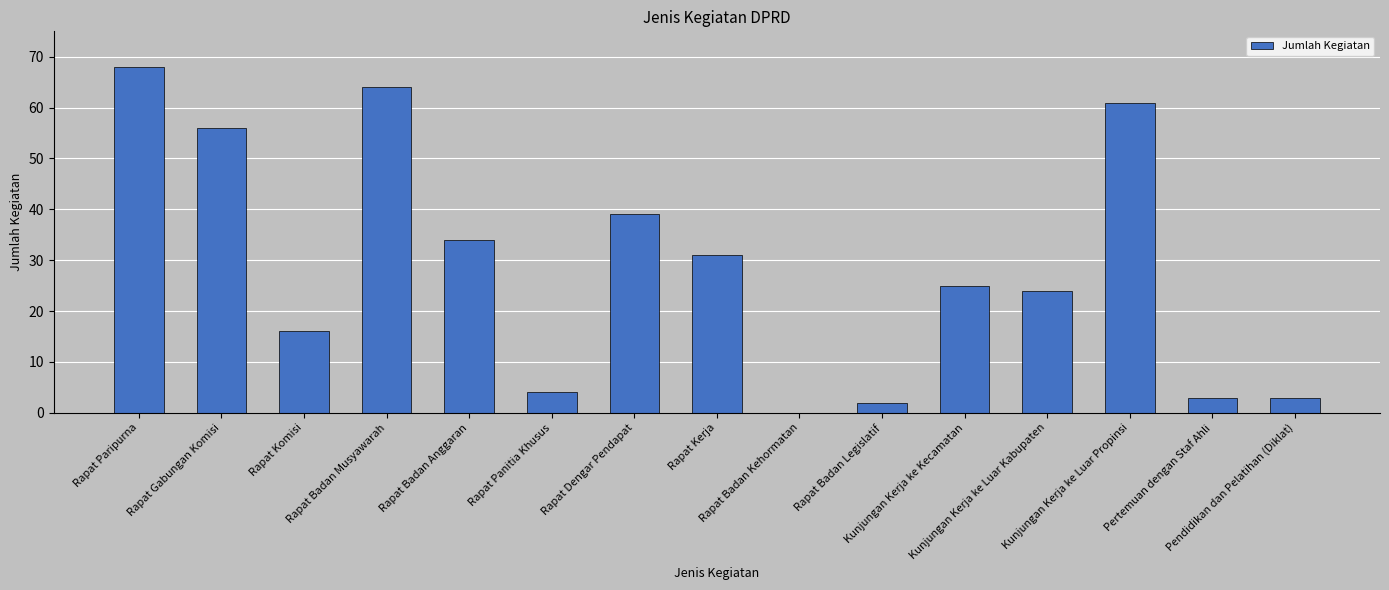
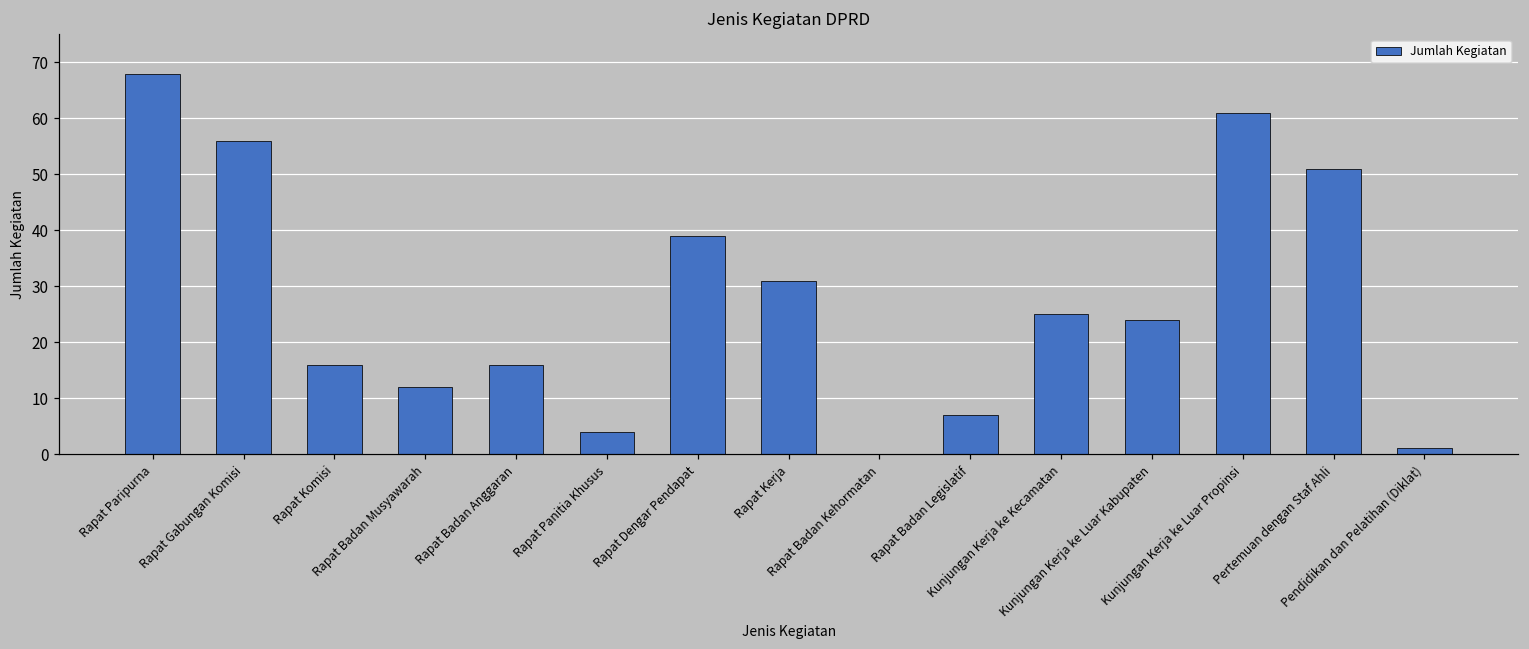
Rapat Badan Musyawarah: 64 -> 12
Rapat Badan Anggaran: 34 -> 16
Rapat Badan Legislatif: 2 -> 7
Pertemuan dengan Staf Ahli: 3 -> 51
Pendidikan dan Pelatihan (Diklat): 3 -> 1
